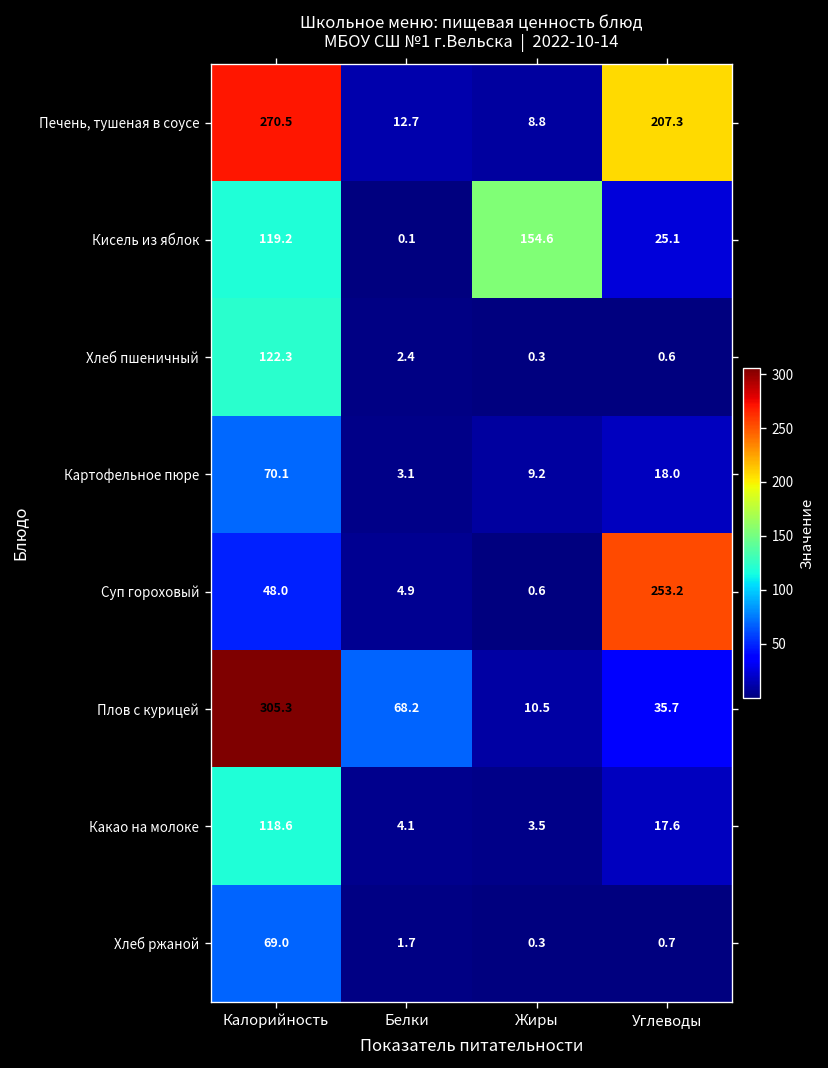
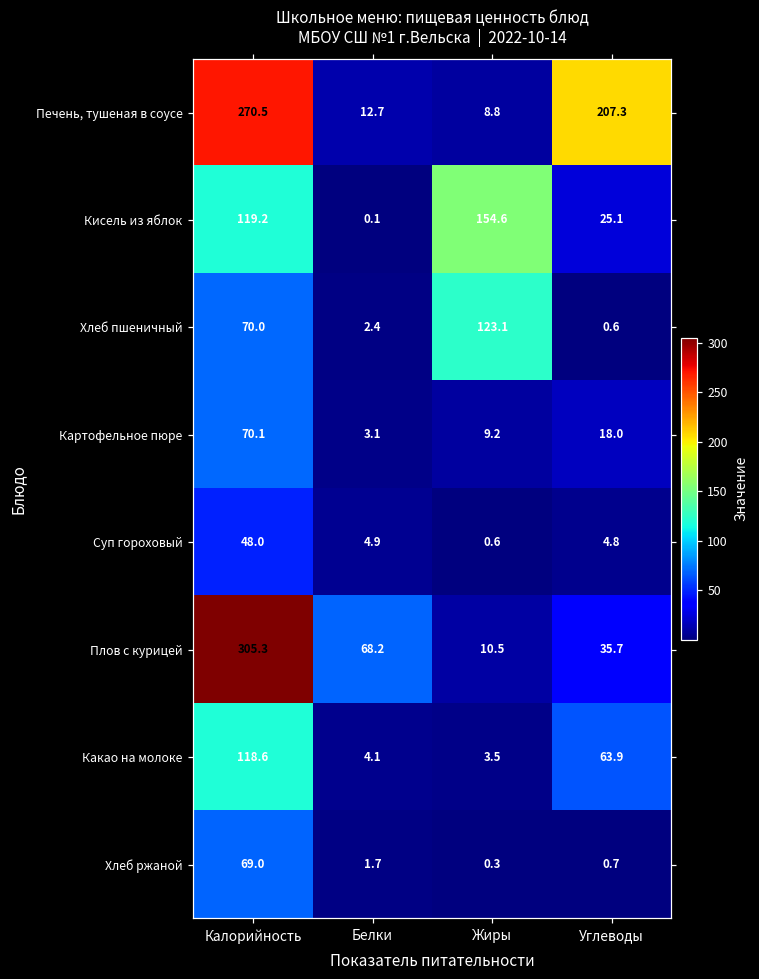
Хлеб пшеничный, Калорийность: 122.3 -> 70.0
Хлеб пшеничный, Жиры: 0.3 -> 123.1
Суп гороховый, Углеводы: 253.2 -> 4.8
Какао на молоке, Углеводы: 17.6 -> 63.9
